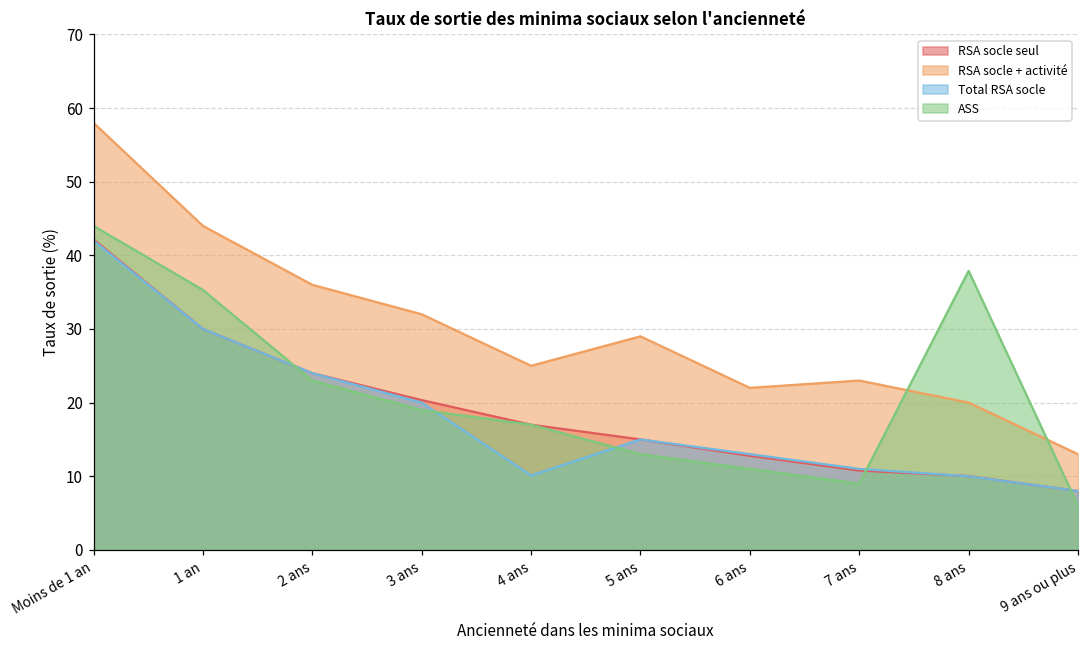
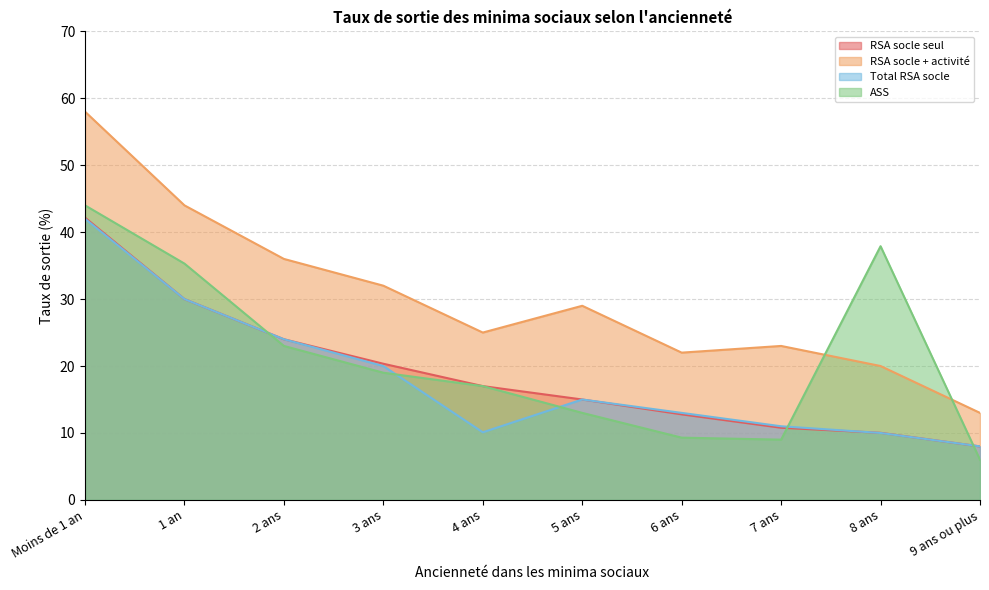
ASS, 6 ans: 11 -> 9
